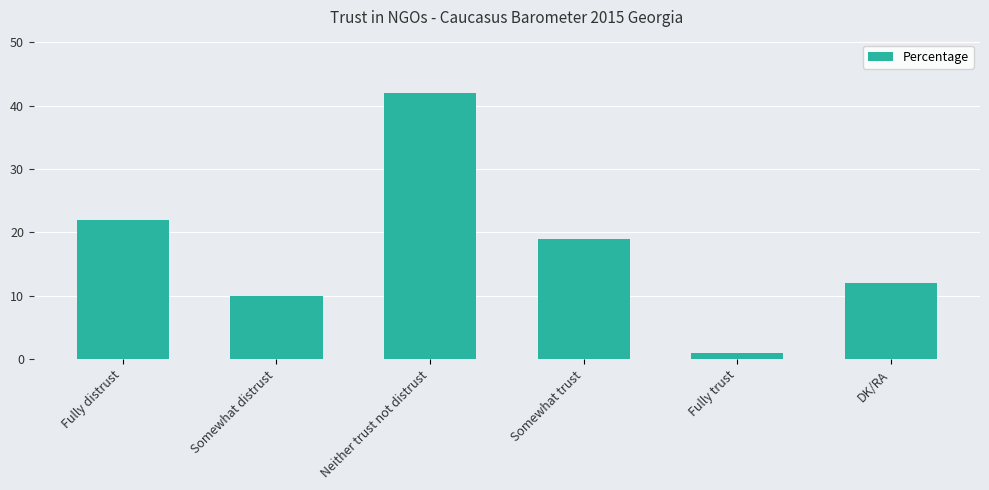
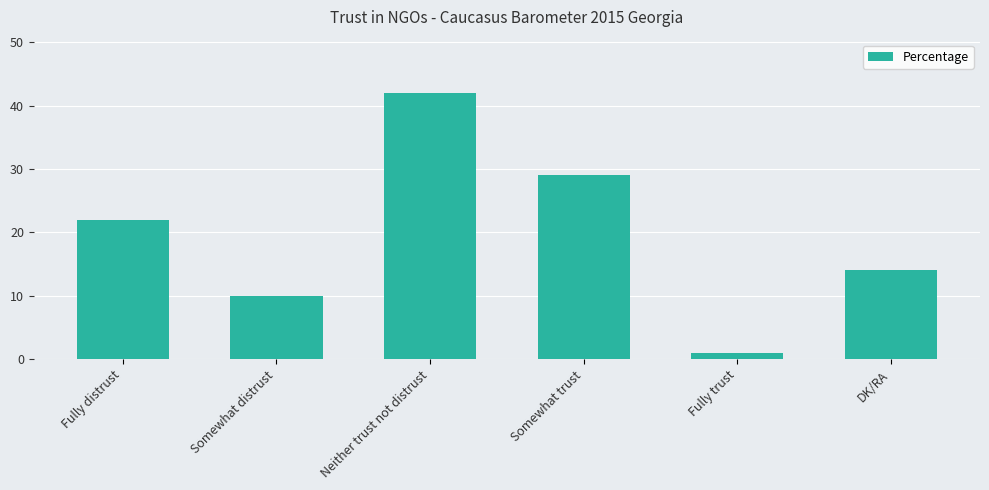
Somewhat trust: 19 -> 29
DK/RA: 12 -> 14
